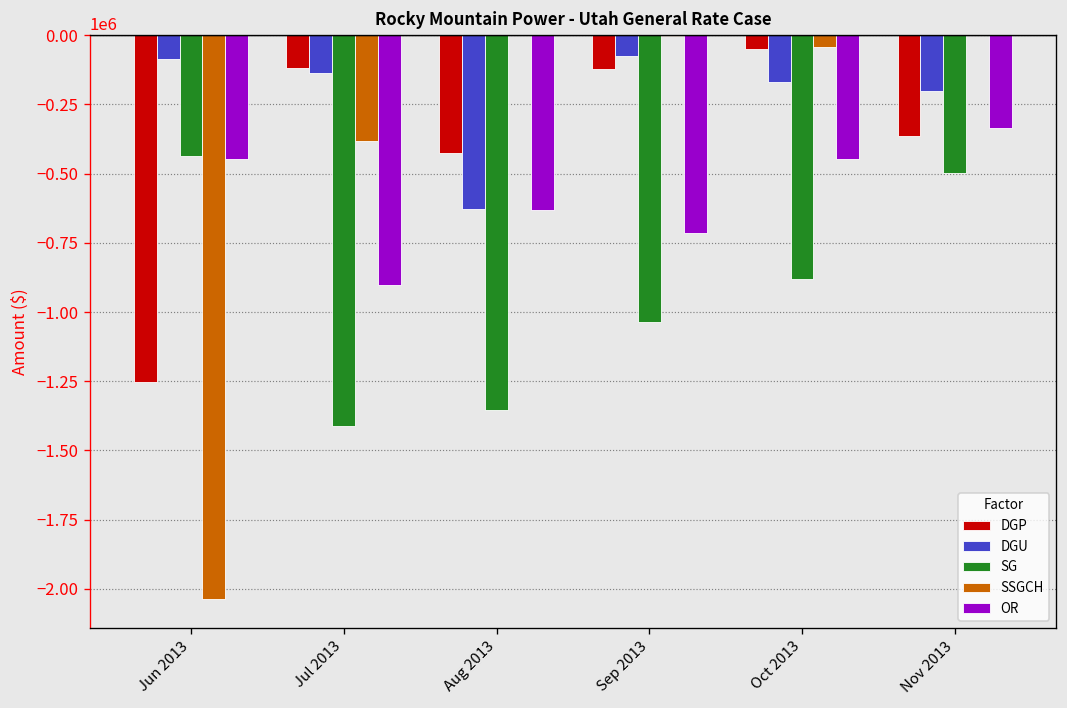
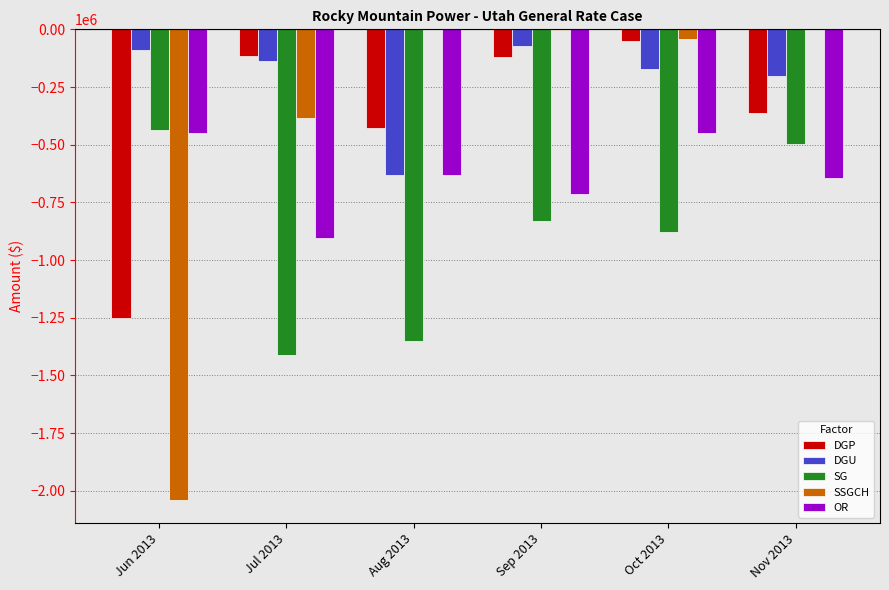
SG, Sep 2013: -1040000 -> -830000
OR, Nov 2013: -330000 -> -640000
